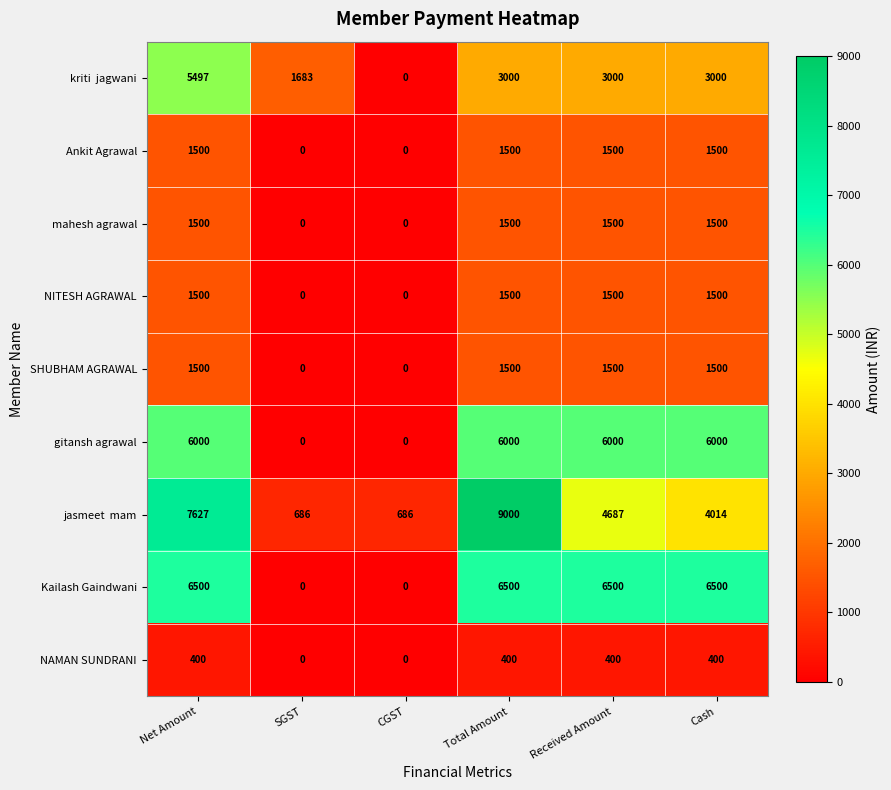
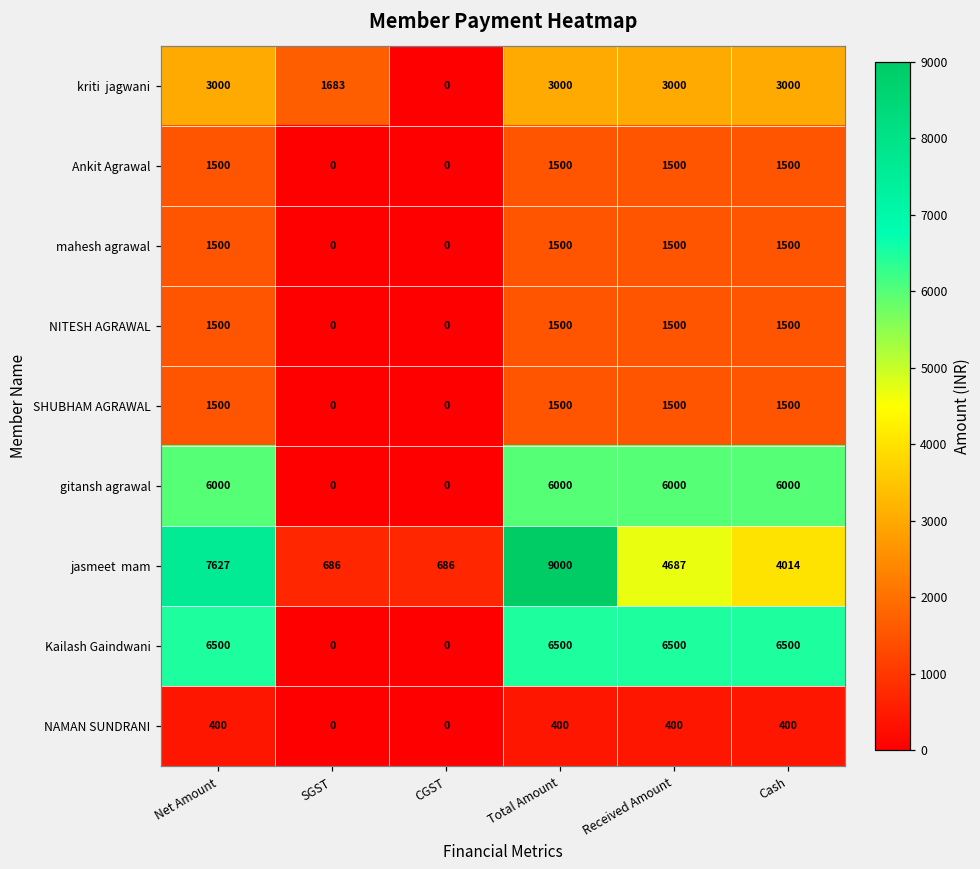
kriti jagwani, Net Amount: 5497 -> 3000
